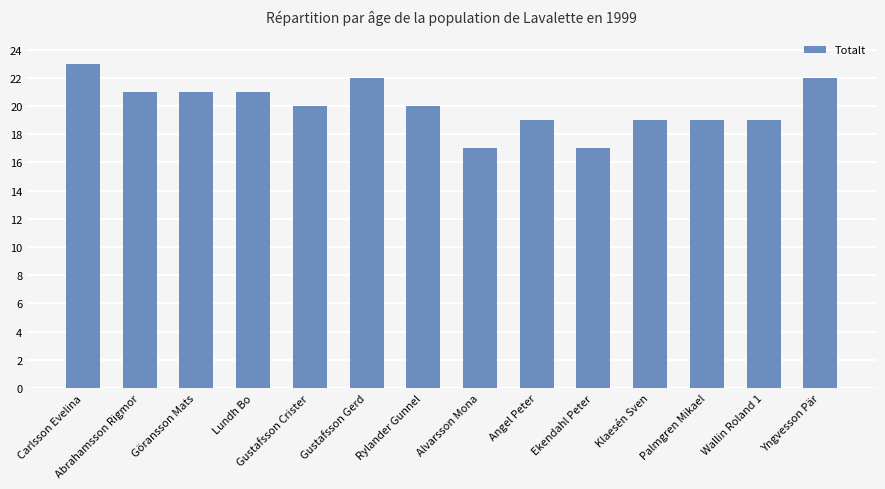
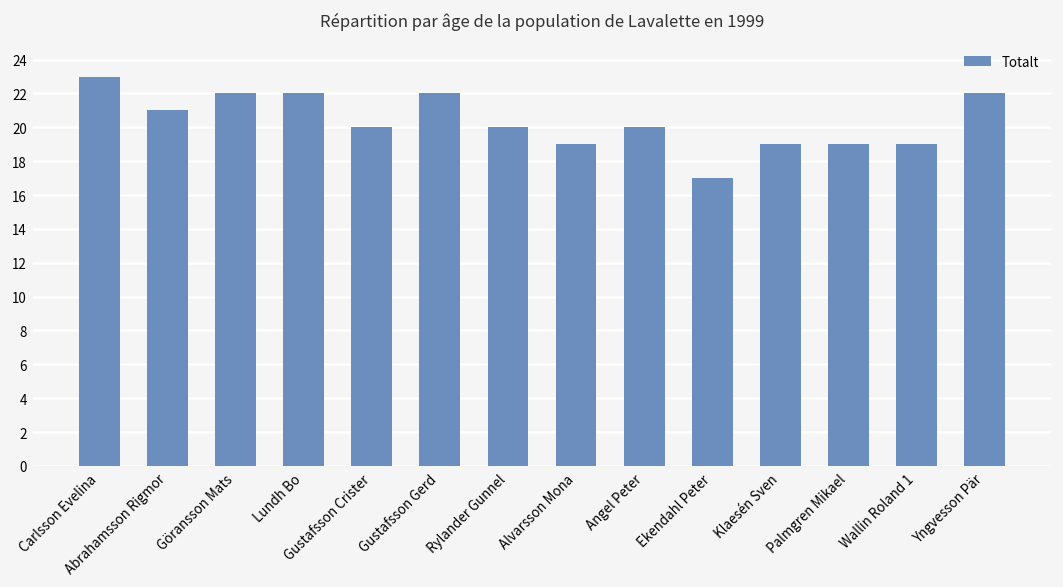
Göransson Mats: 21 -> 22
Lundh Bo: 21 -> 22
Alvarsson Mona: 17 -> 19
Angel Peter: 19 -> 20
